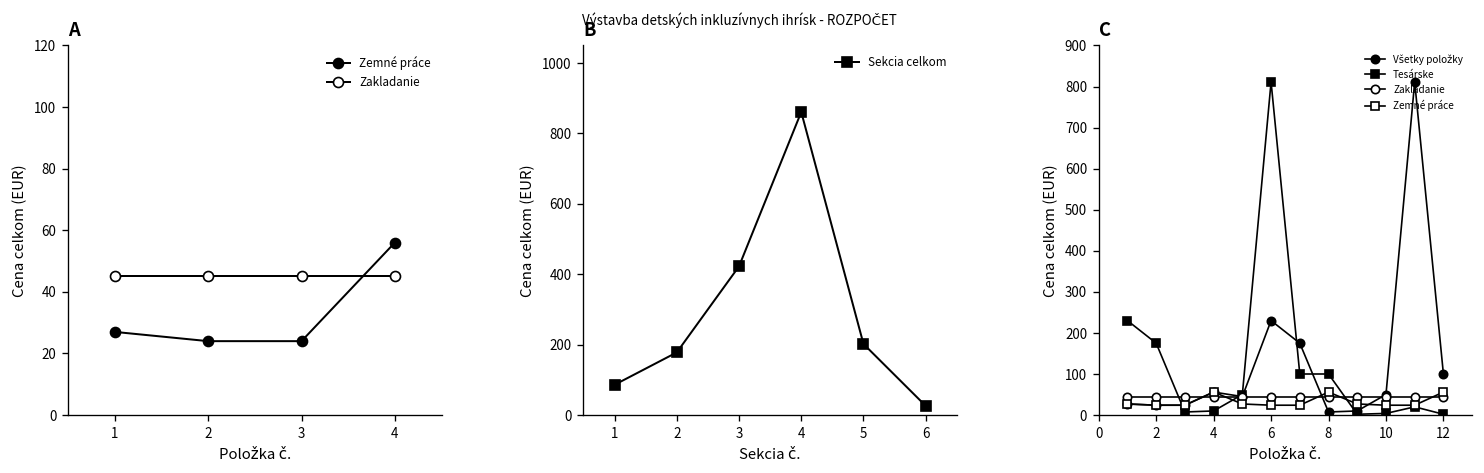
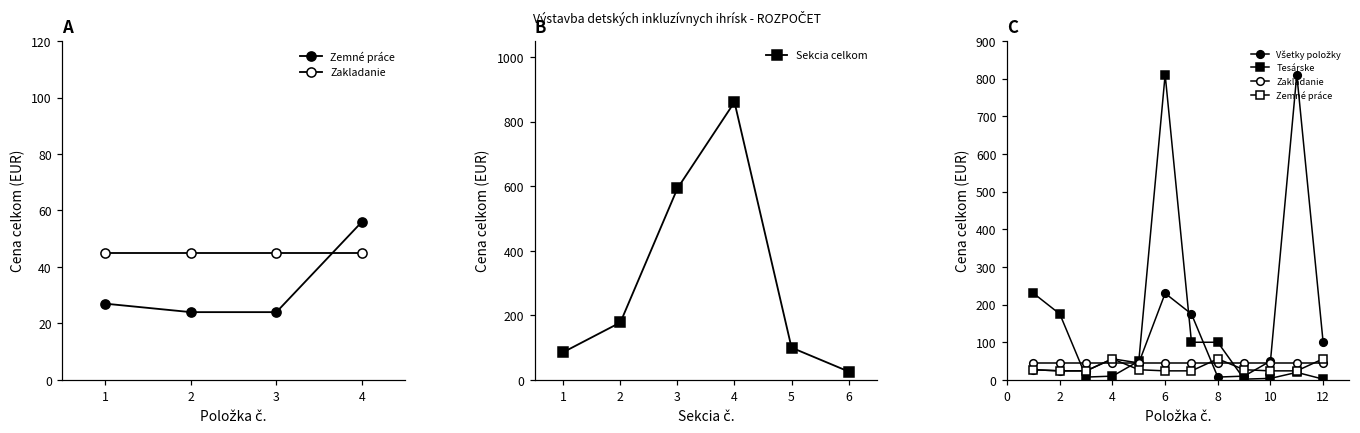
B, 3: 420 -> 590
B, 5: 200 -> 100
